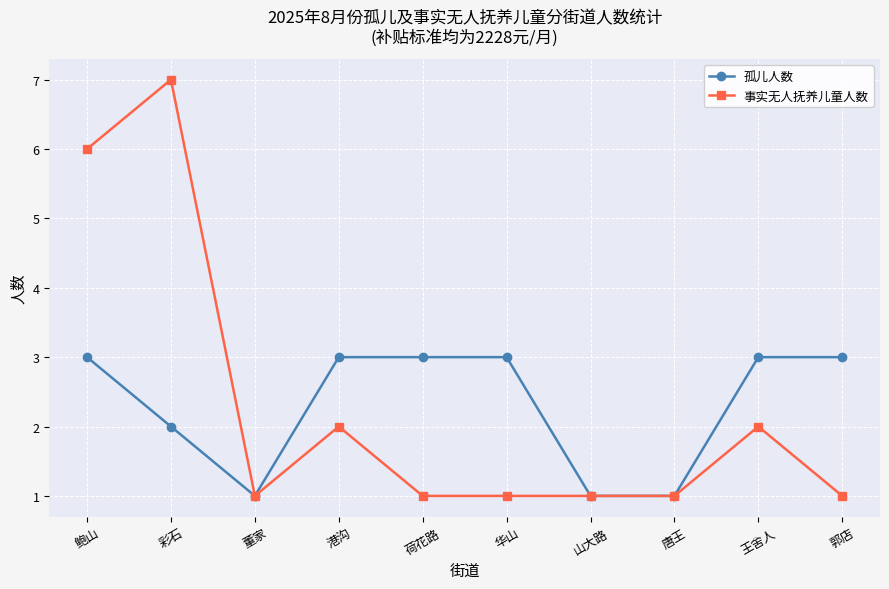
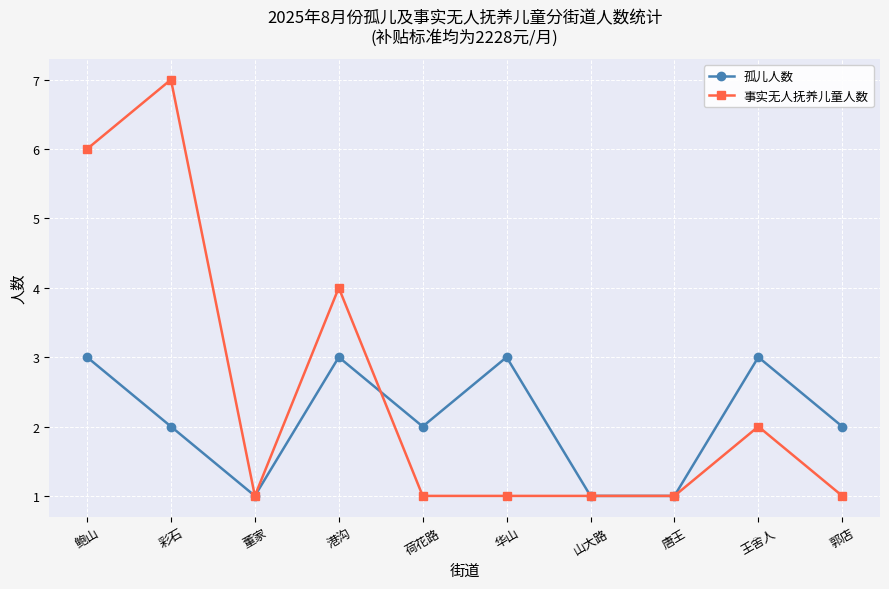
事实无人抚养儿童人数, 港沟: 2 -> 4
孤儿人数, 荷花路: 3 -> 2
孤儿人数, 郭店: 3 -> 2
